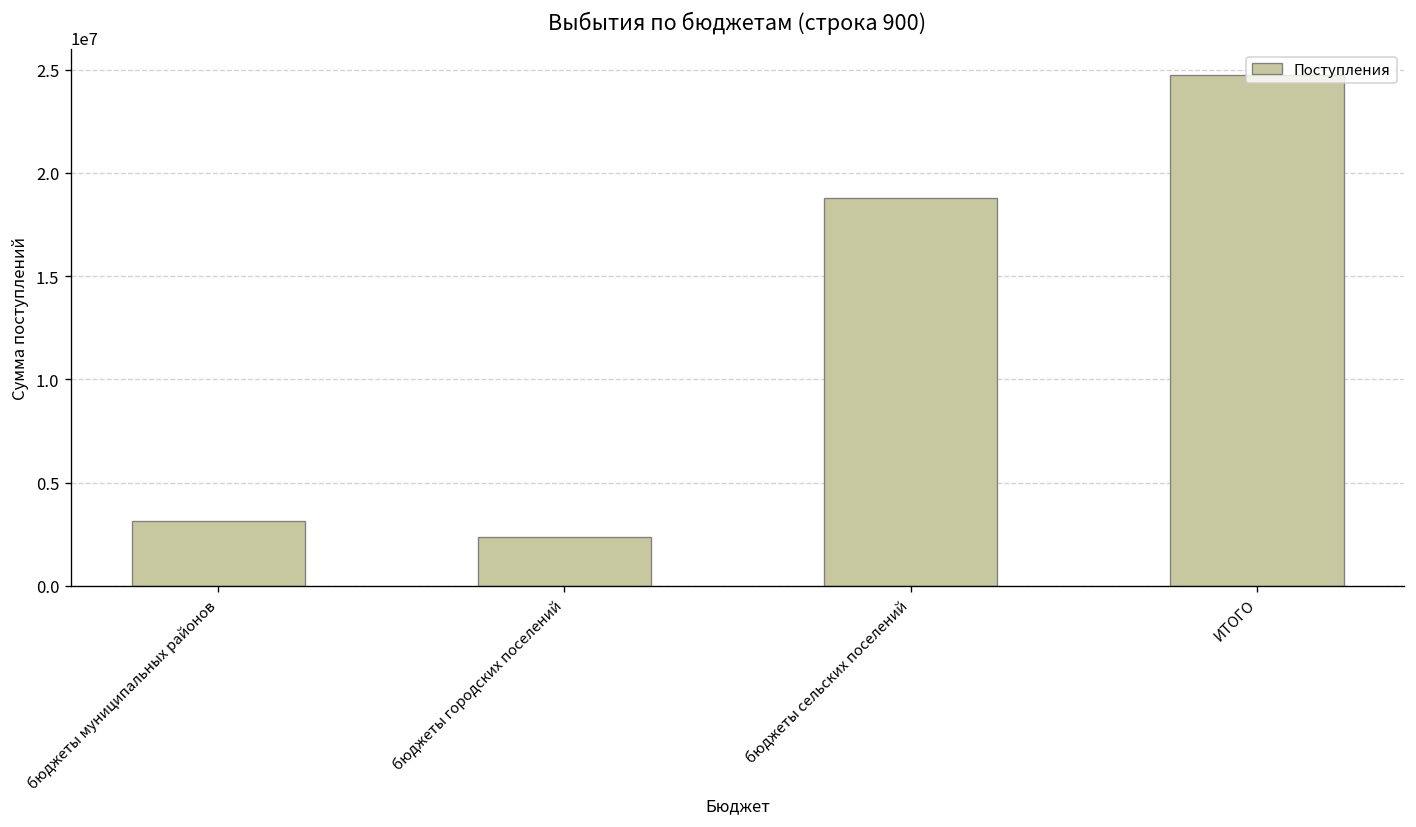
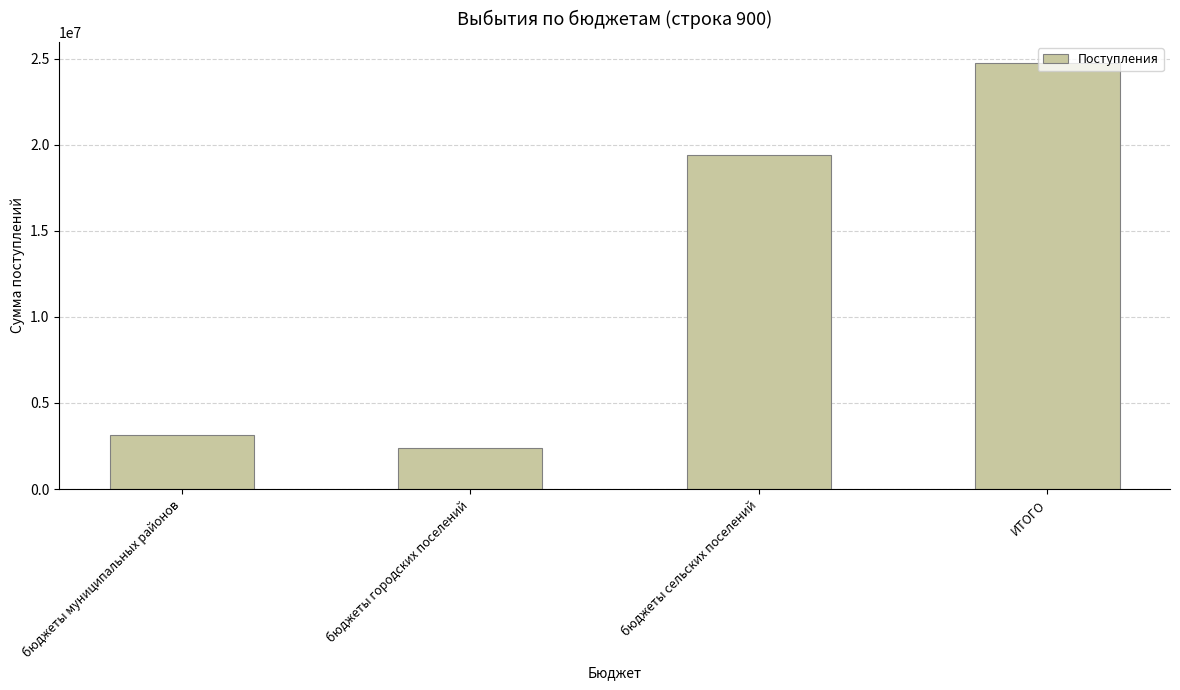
бюджеты сельских поселений: 18800000 -> 19400000
